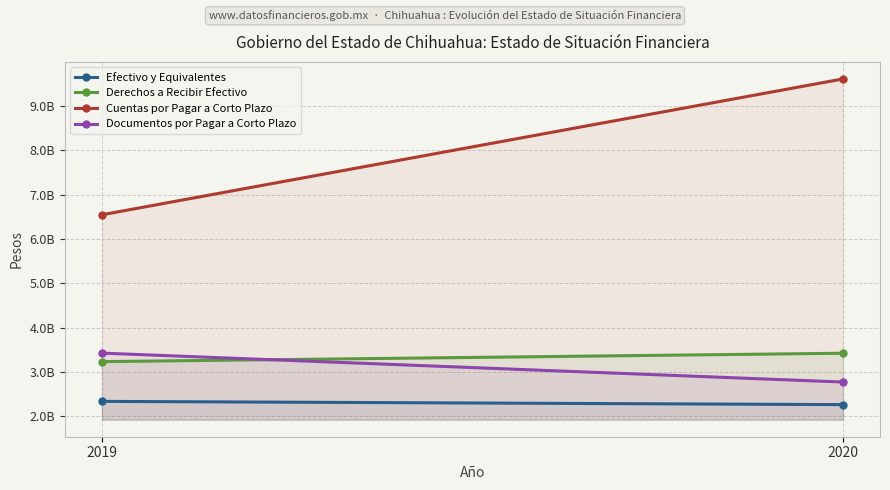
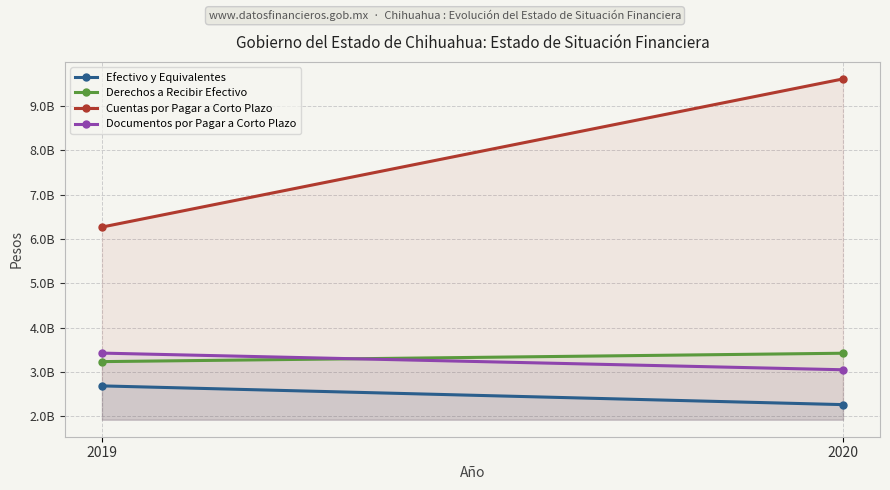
Efectivo y Equivalentes, 2019: 2300000000 -> 2700000000
Cuentas por Pagar a Corto Plazo, 2019: 6500000000 -> 6300000000
Documentos por Pagar a Corto Plazo, 2020: 2800000000 -> 3100000000
